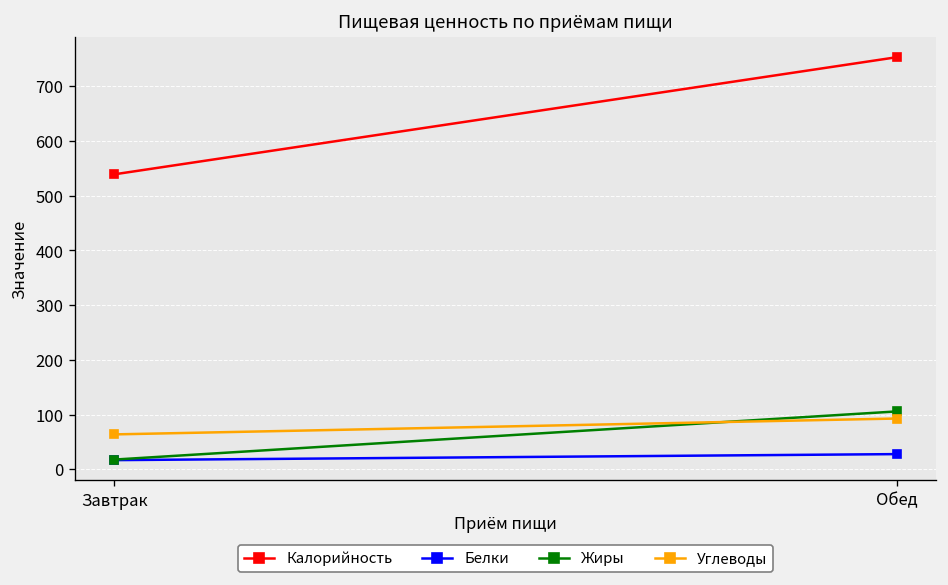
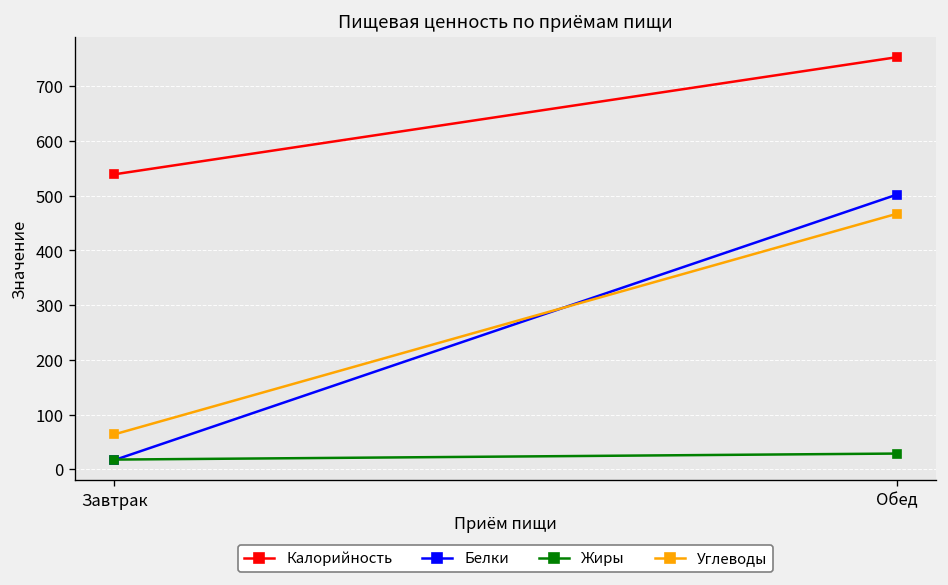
Белки, Обед: 30 -> 500
Жиры, Обед: 110 -> 30
Углеводы, Обед: 90 -> 470
